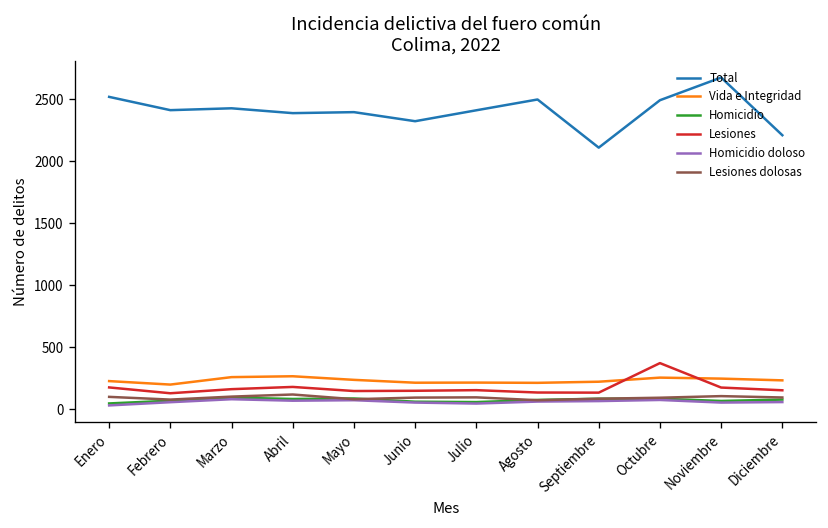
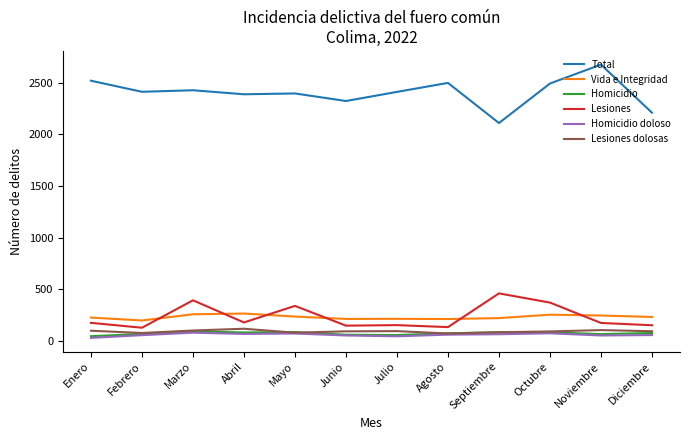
Lesiones, Marzo: 160 -> 400
Lesiones, Mayo: 150 -> 340
Lesiones, Septiembre: 140 -> 460
